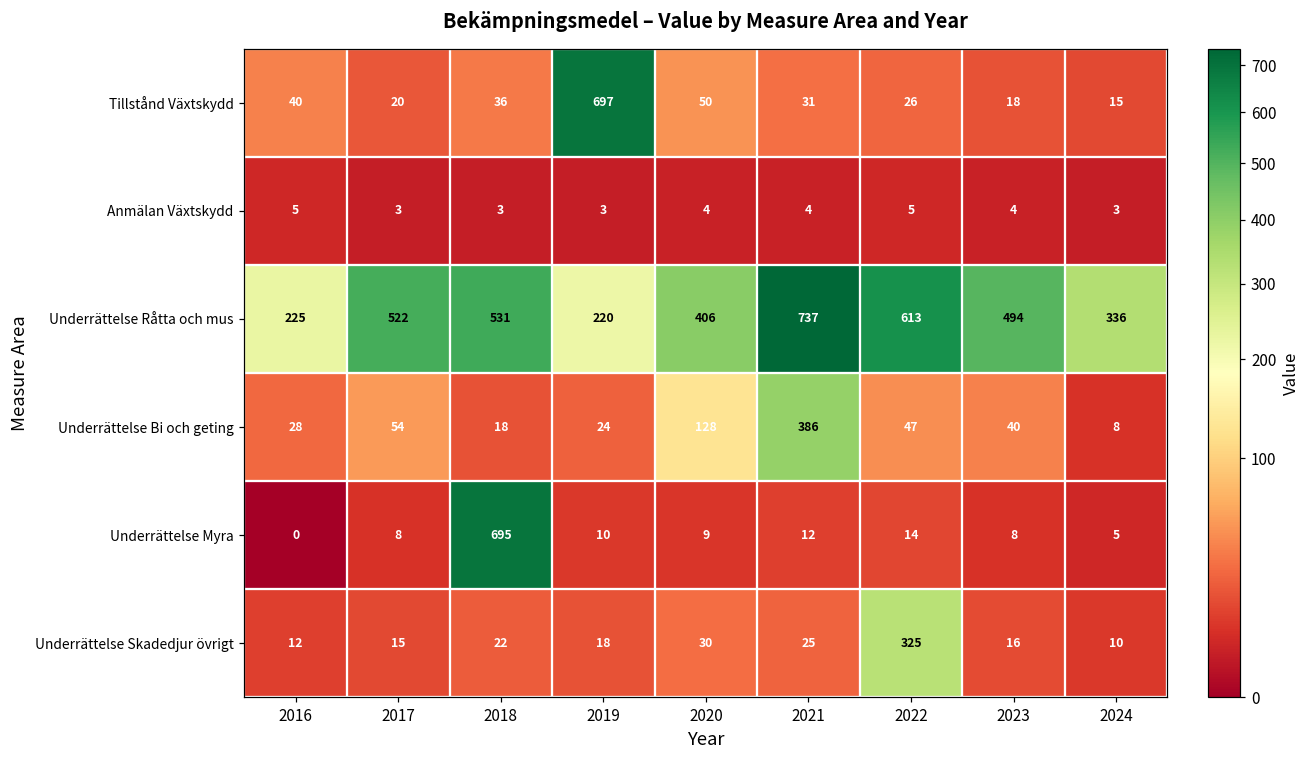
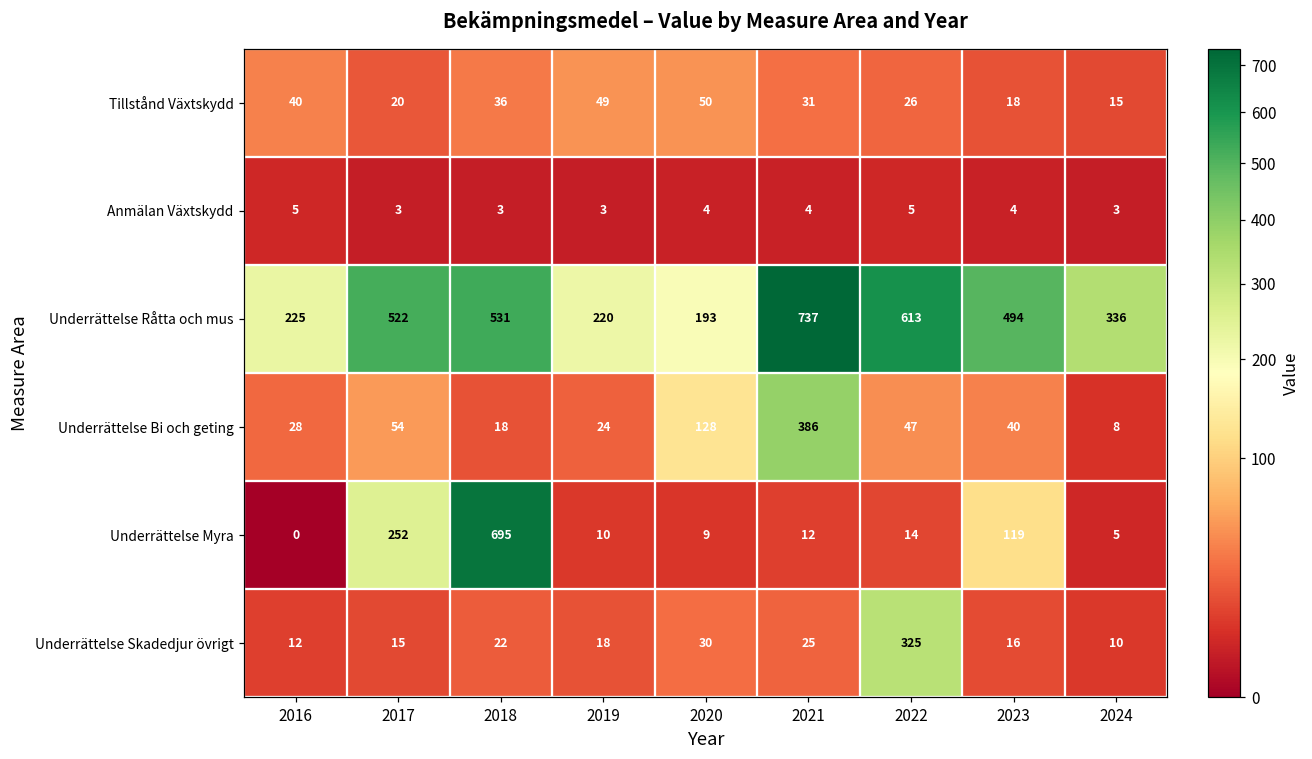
Tillstånd Växtskydd, 2019: 697 -> 49
Underrättelse Råtta och mus, 2020: 406 -> 193
Underrättelse Myra, 2017: 8 -> 252
Underrättelse Myra, 2023: 8 -> 119
